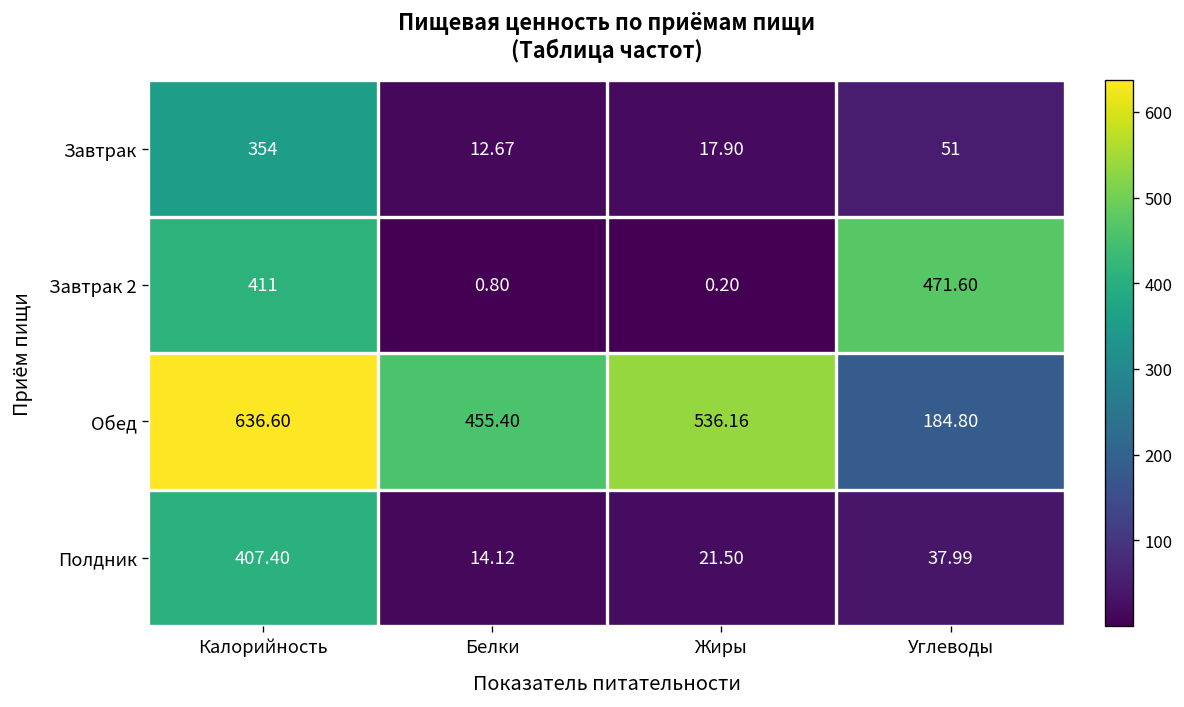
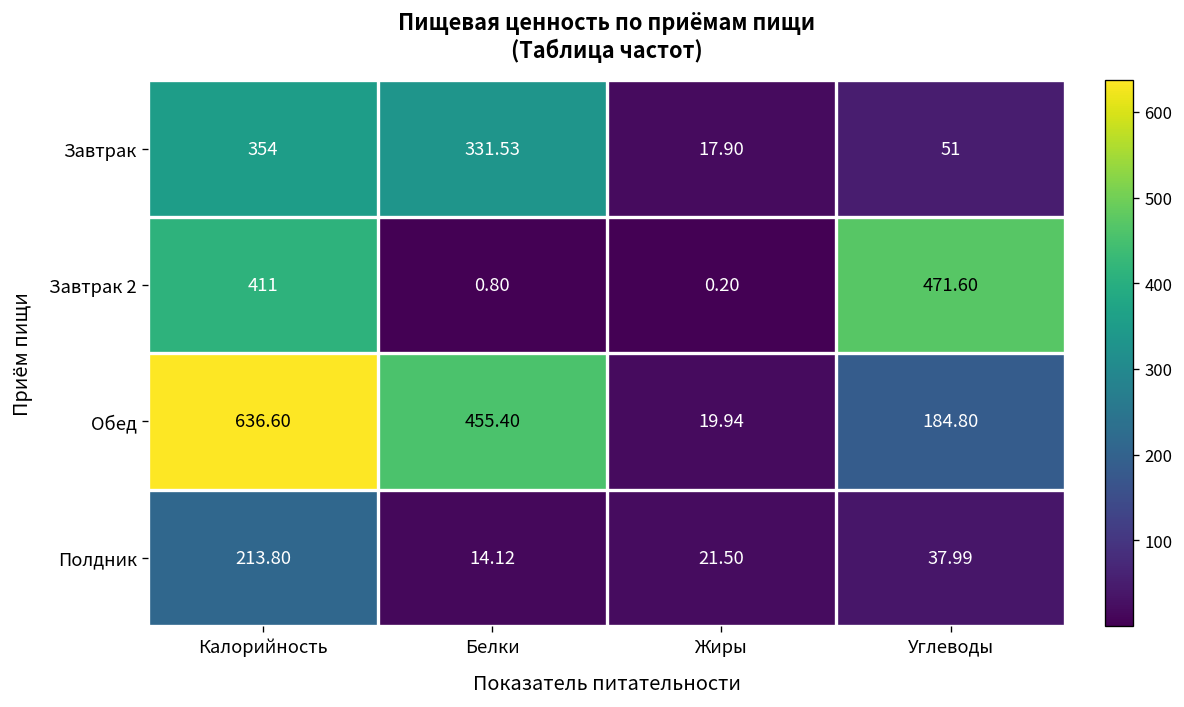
Завтрак, Белки: 12.67 -> 331.53
Обед, Жиры: 536.16 -> 19.94
Полдник, Калорийность: 407.40 -> 213.80
